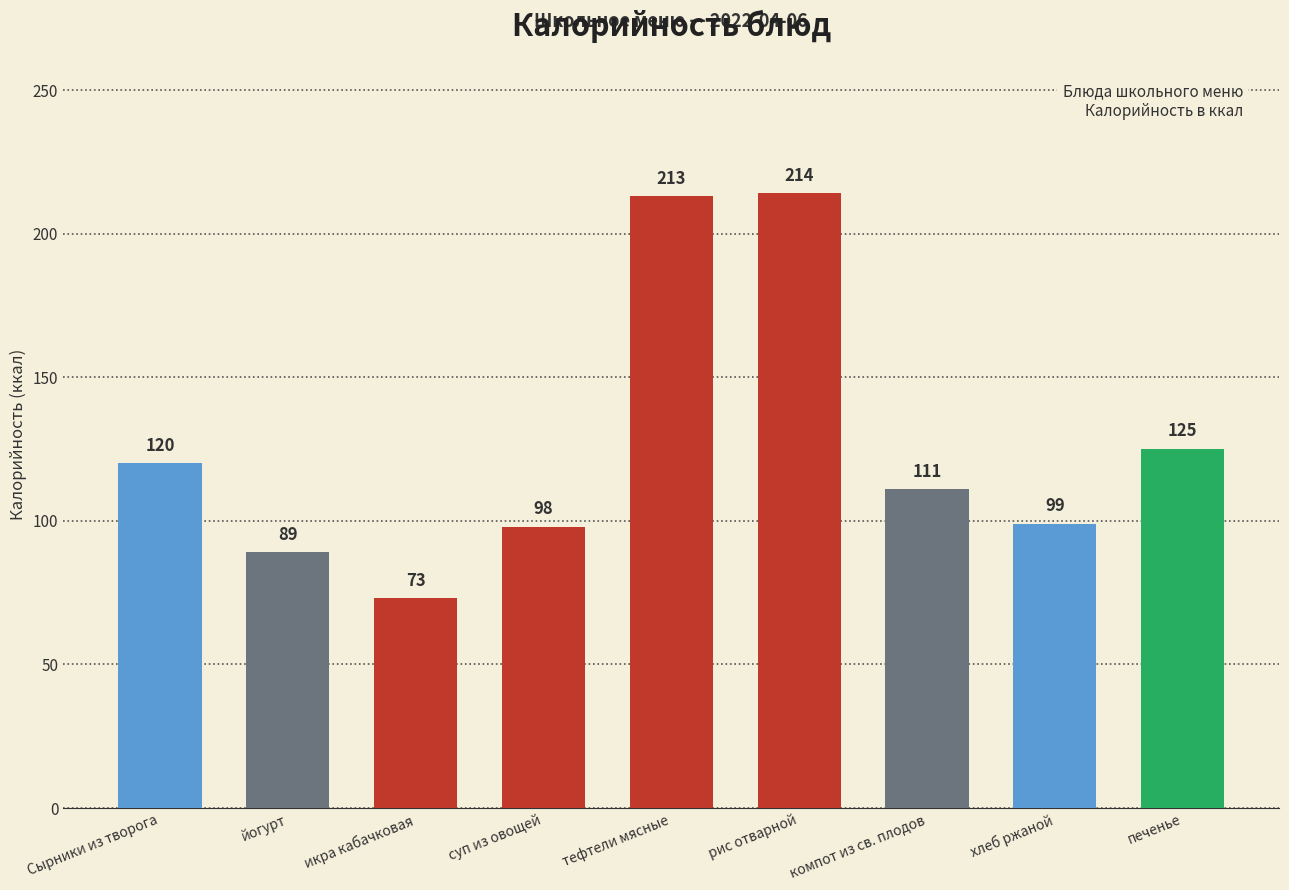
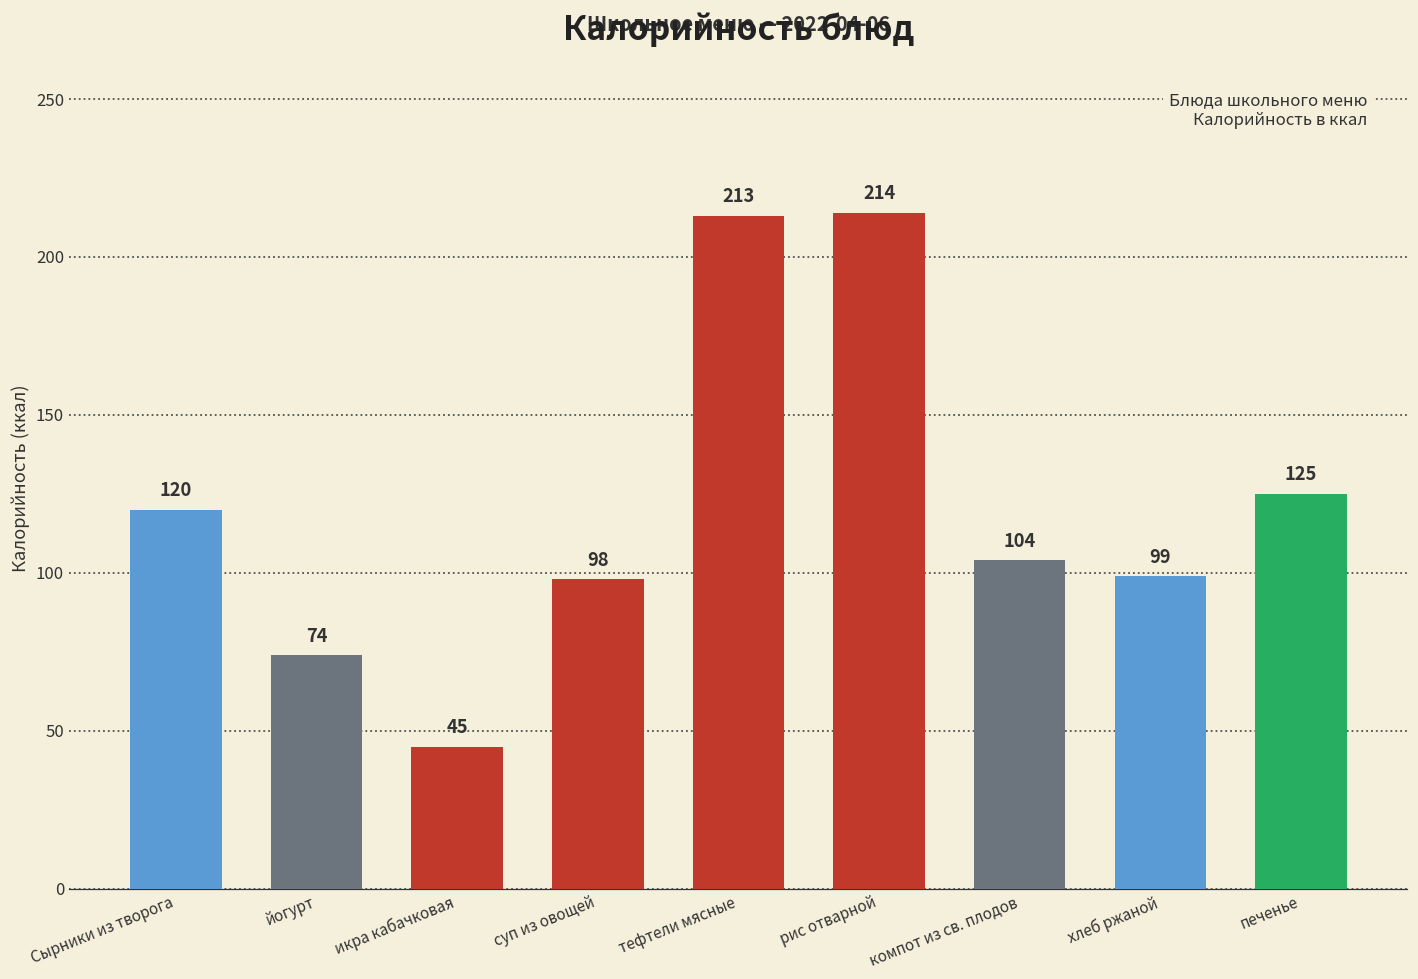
йогурт: 89 -> 74
икра кабачковая: 73 -> 45
компот из св. плодов: 111 -> 104
